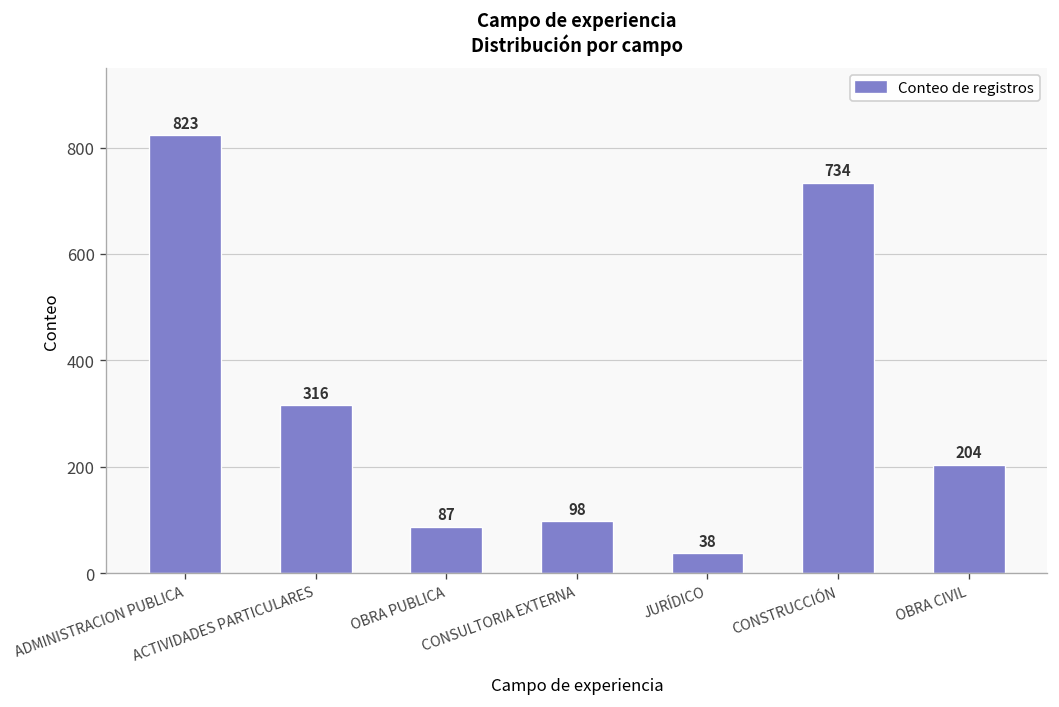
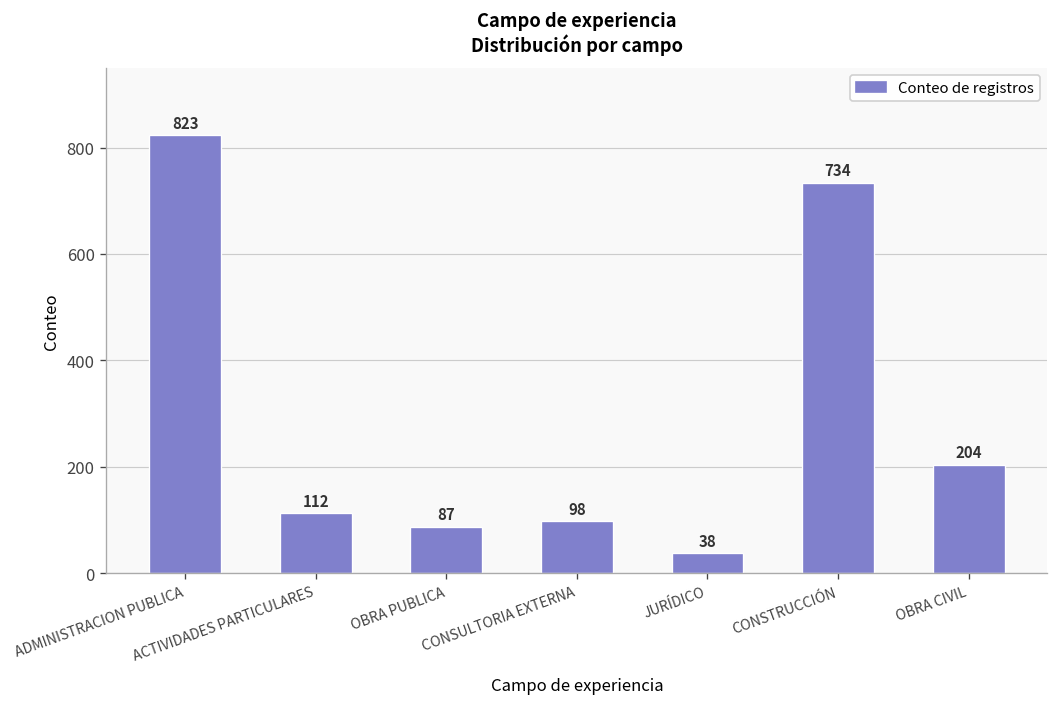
ACTIVIDADES PARTICULARES: 316 -> 112
